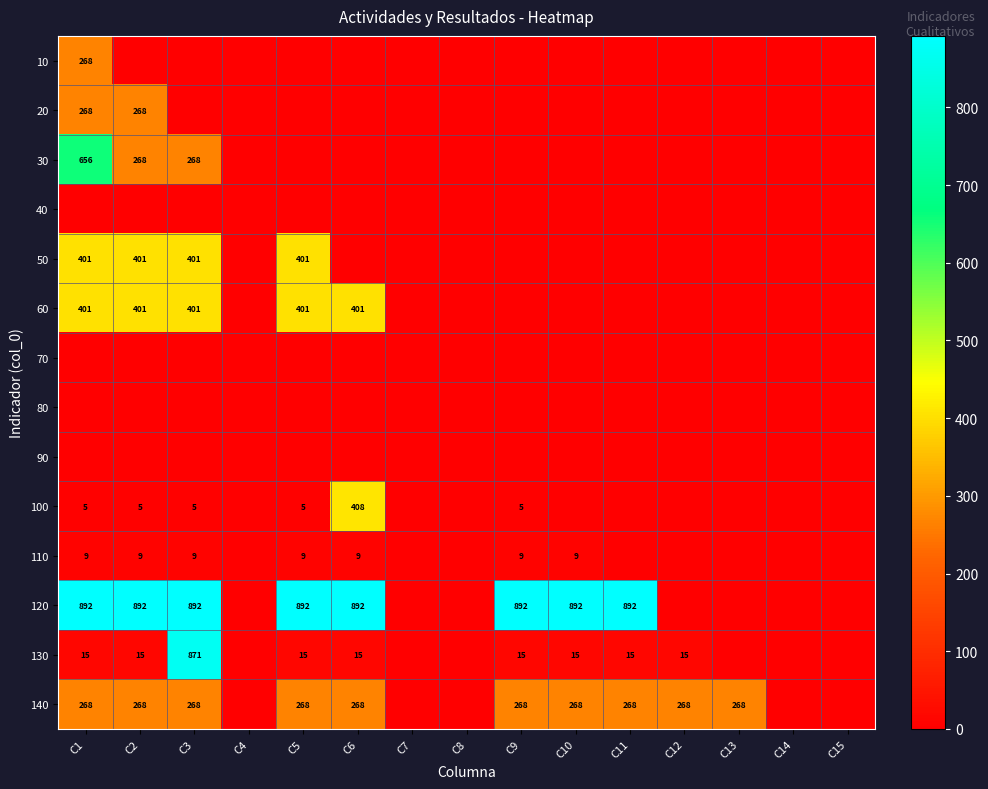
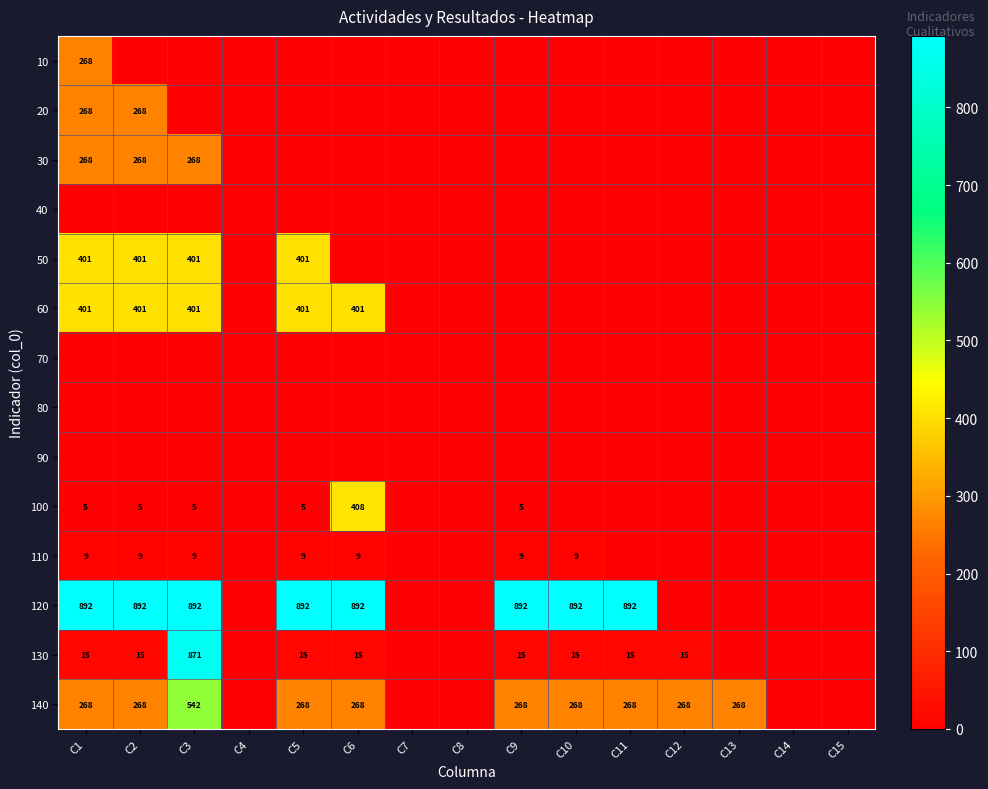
30, C1: 656 -> 268
140, C3: 268 -> 542
